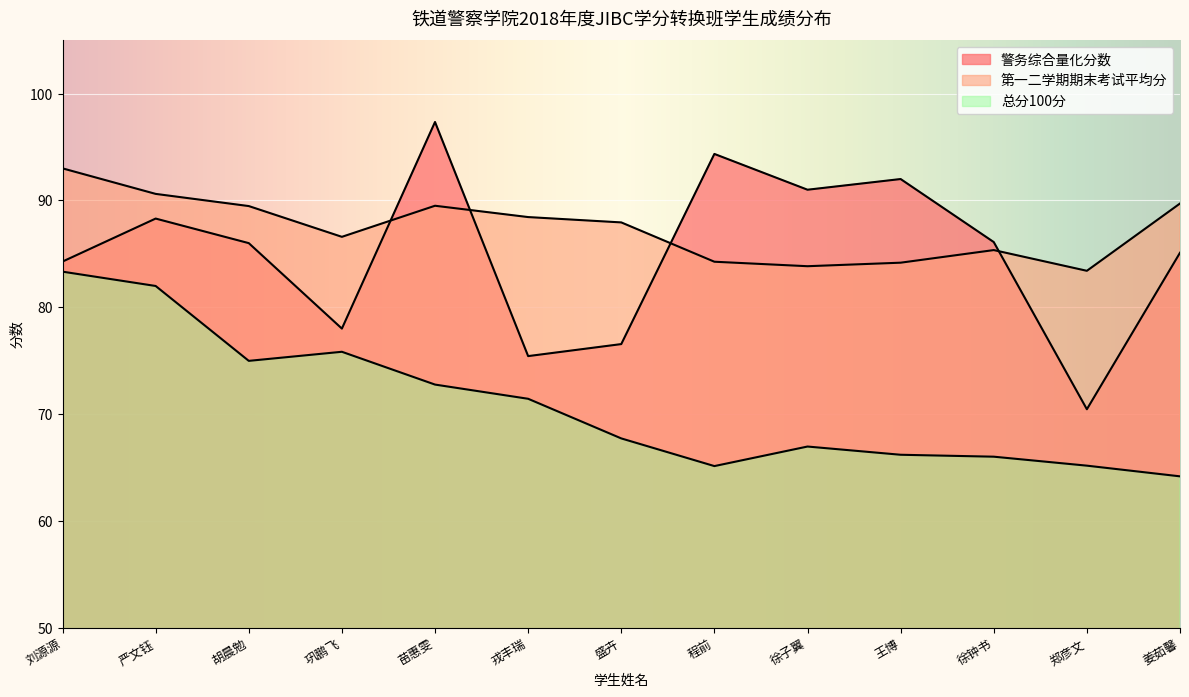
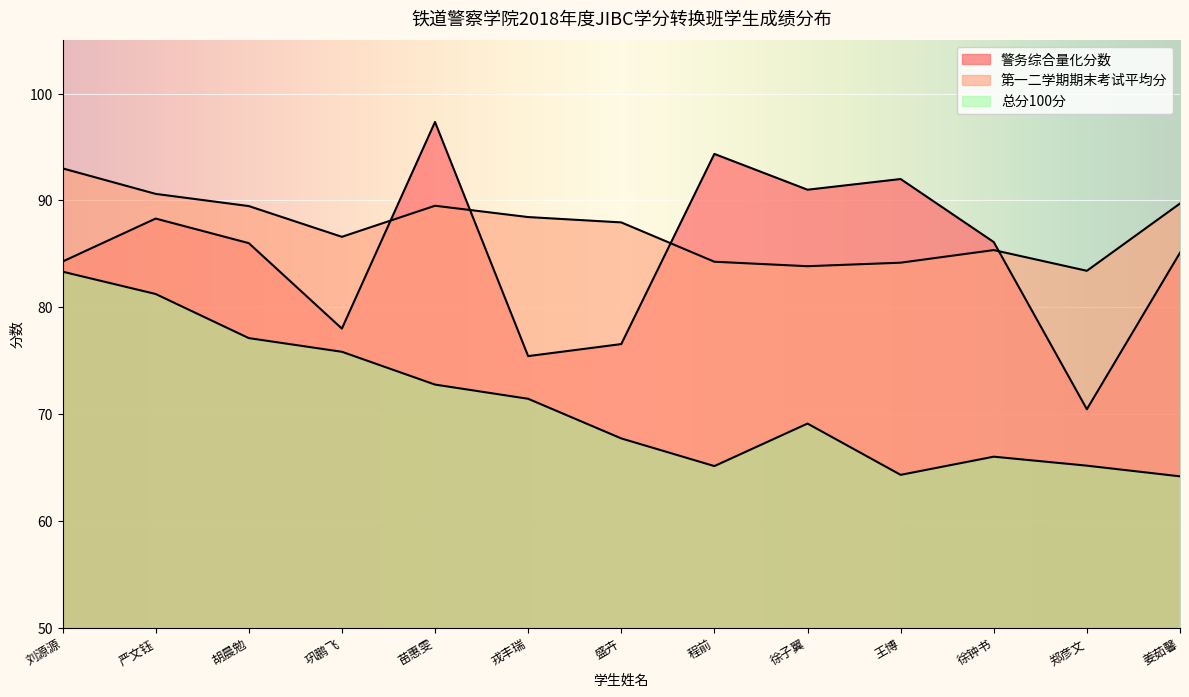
总分100分, 严文钰: 82.0 -> 81.2
总分100分, 胡晨勉: 75.0 -> 77.1
总分100分, 徐子翼: 67.0 -> 69.1
总分100分, 王博: 66.2 -> 64.3
